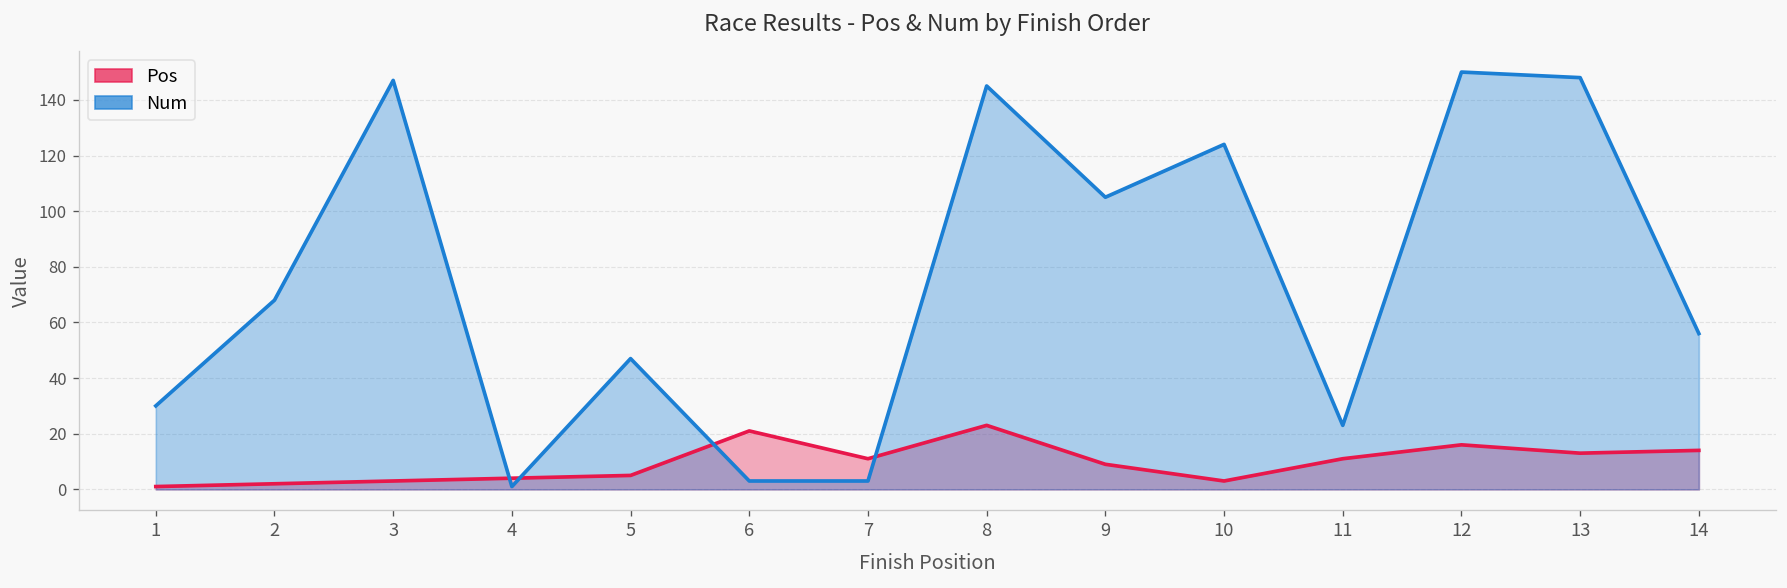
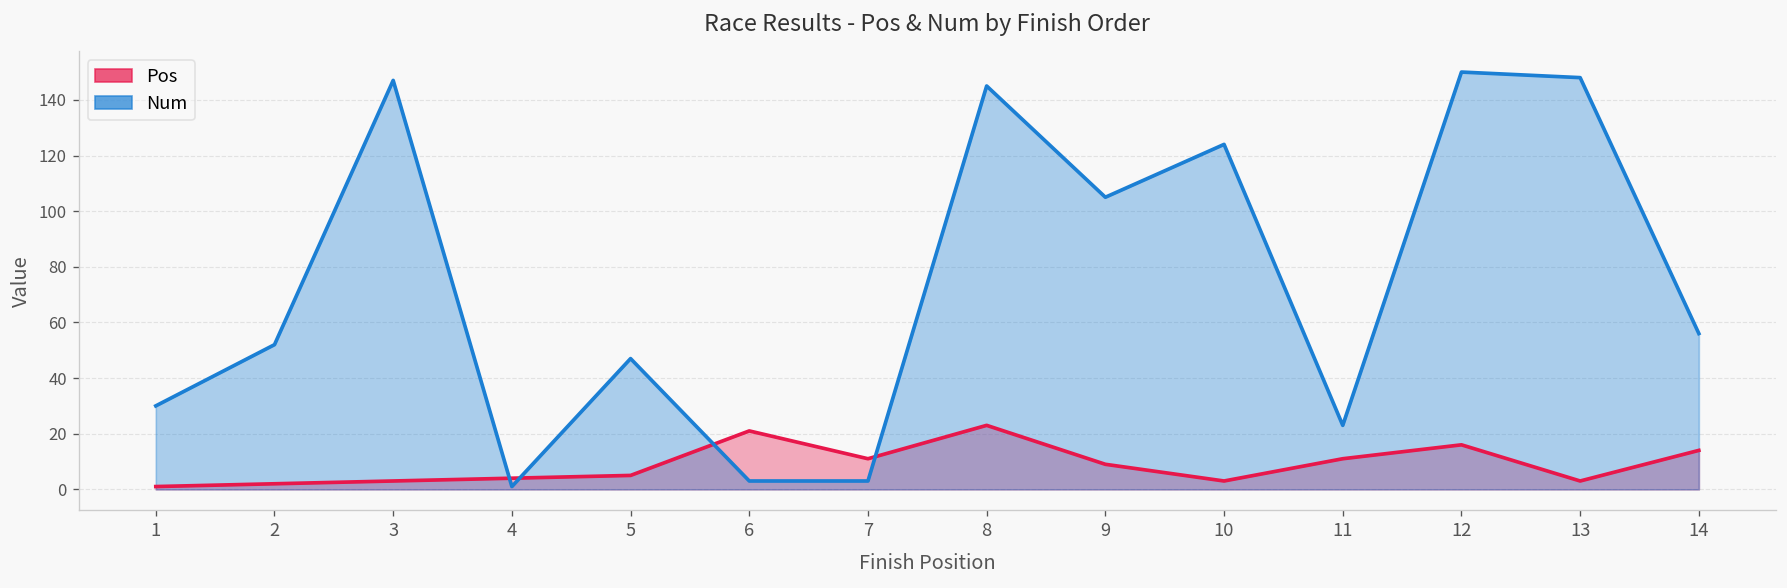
Num, 2: 68 -> 52
Pos, 13: 13 -> 3
